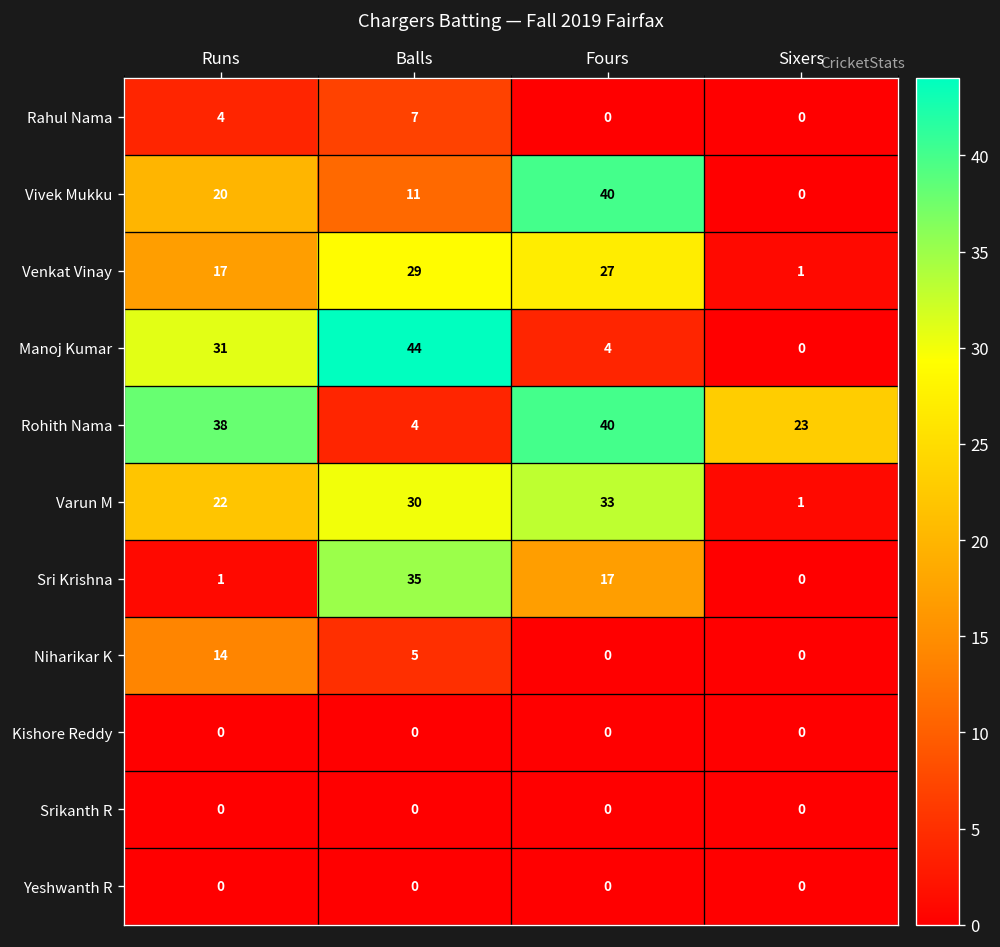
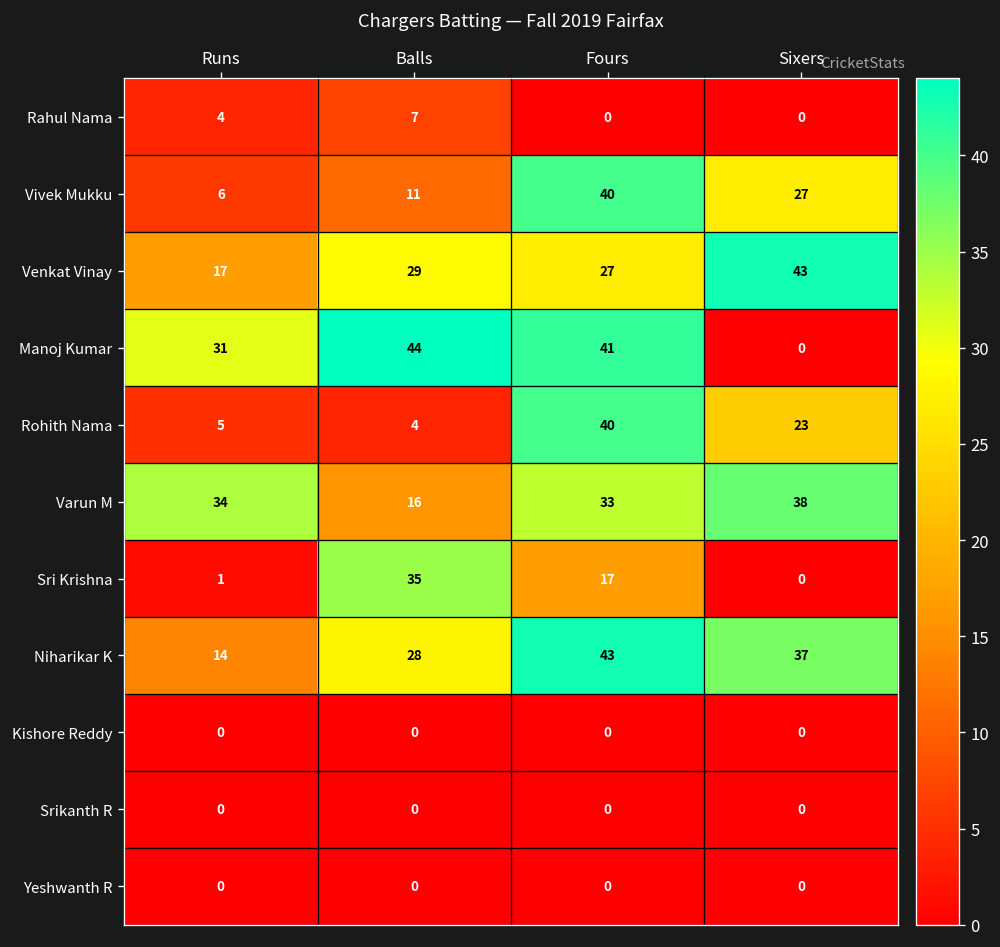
Vivek Mukku, Runs: 20 -> 6
Vivek Mukku, Sixers: 0 -> 27
Venkat Vinay, Sixers: 1 -> 43
Manoj Kumar, Fours: 4 -> 41
Rohith Nama, Runs: 38 -> 5
Varun M, Runs: 22 -> 34
Varun M, Balls: 30 -> 16
Varun M, Sixers: 1 -> 38
Niharikar K, Balls: 5 -> 28
Niharikar K, Fours: 0 -> 43
Niharikar K, Sixers: 0 -> 37
